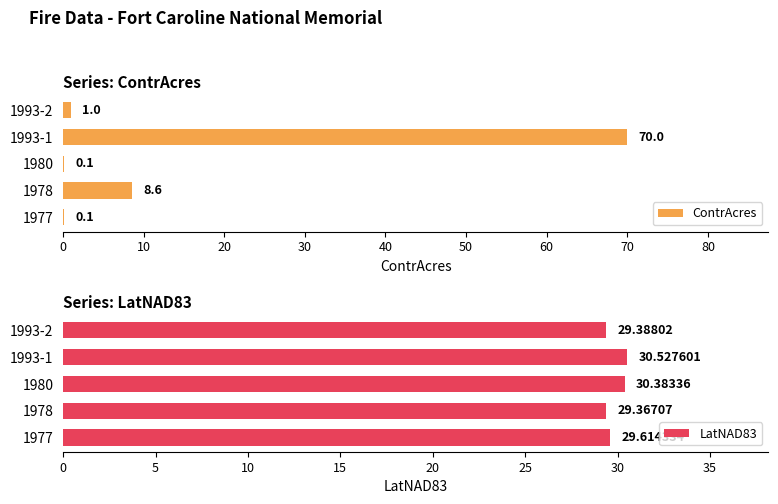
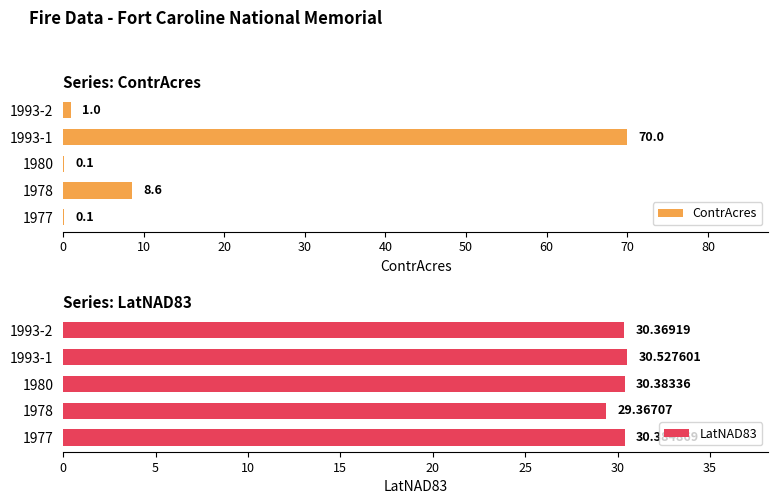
Series: LatNAD83, 1993-2: 29.38802 -> 30.36919
Series: LatNAD83, 1977: 29.614334 -> 30.384869
